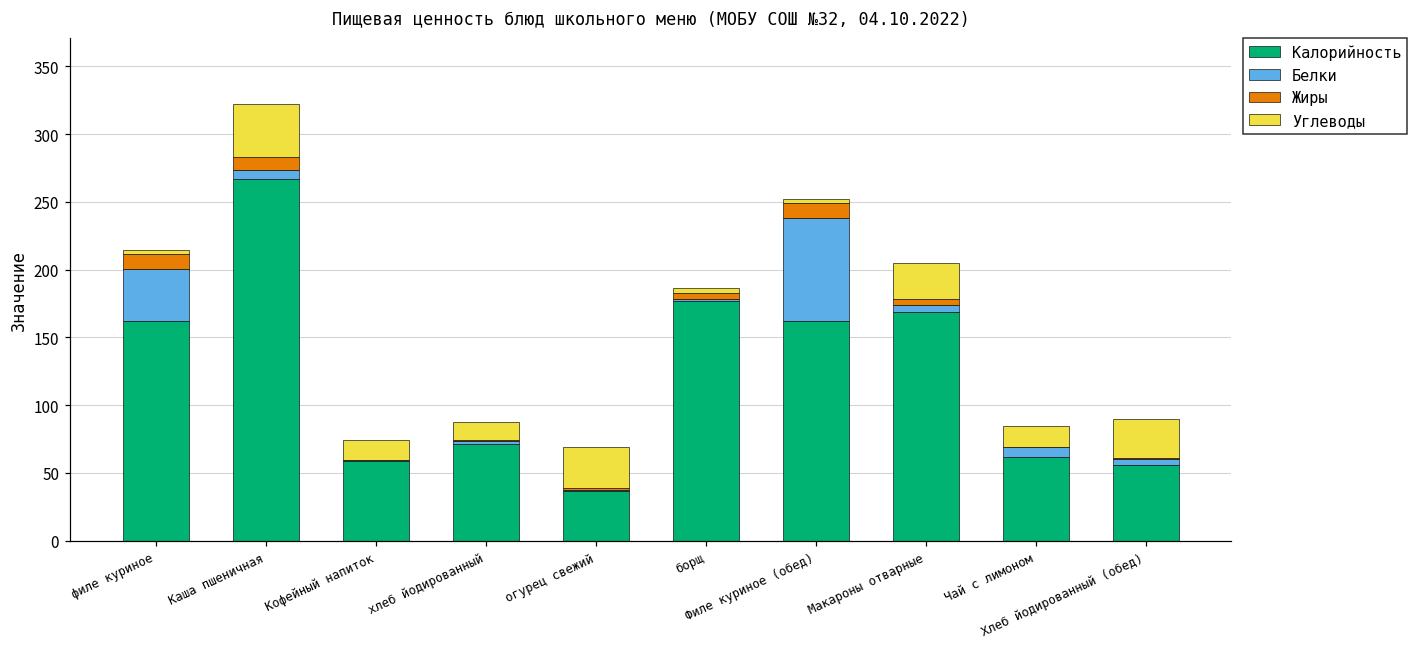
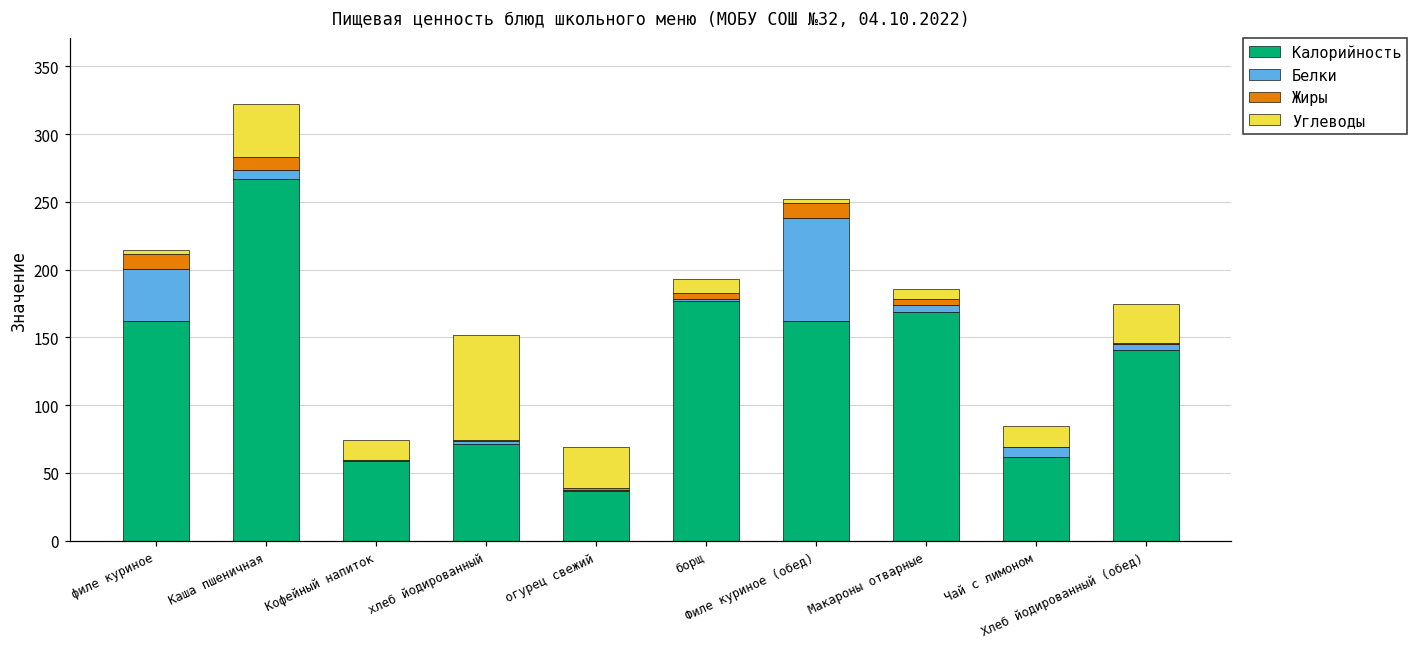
Углеводы, хлеб йодированный: 14 -> 78
Углеводы, борщ: 4 -> 11
Углеводы, Макароны отварные: 26 -> 7
Калорийность, Хлеб йодированный (обед): 55 -> 140
